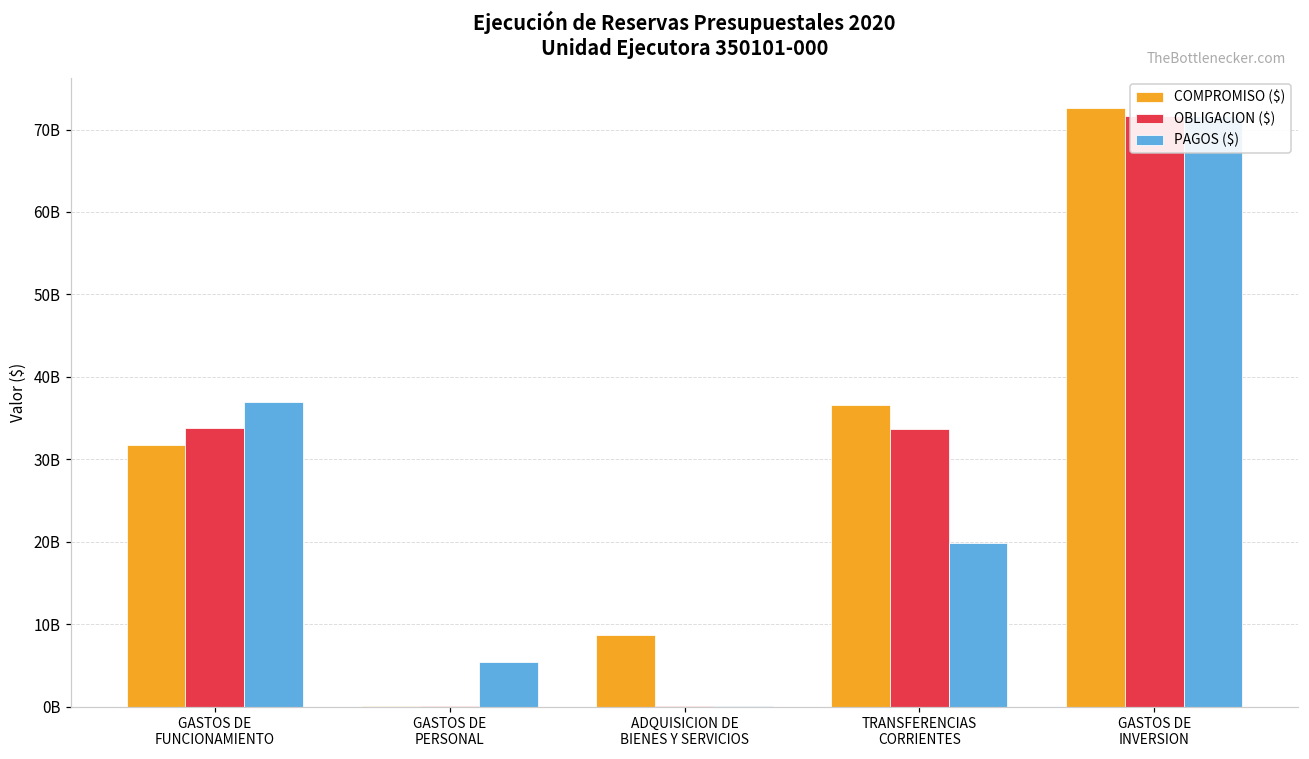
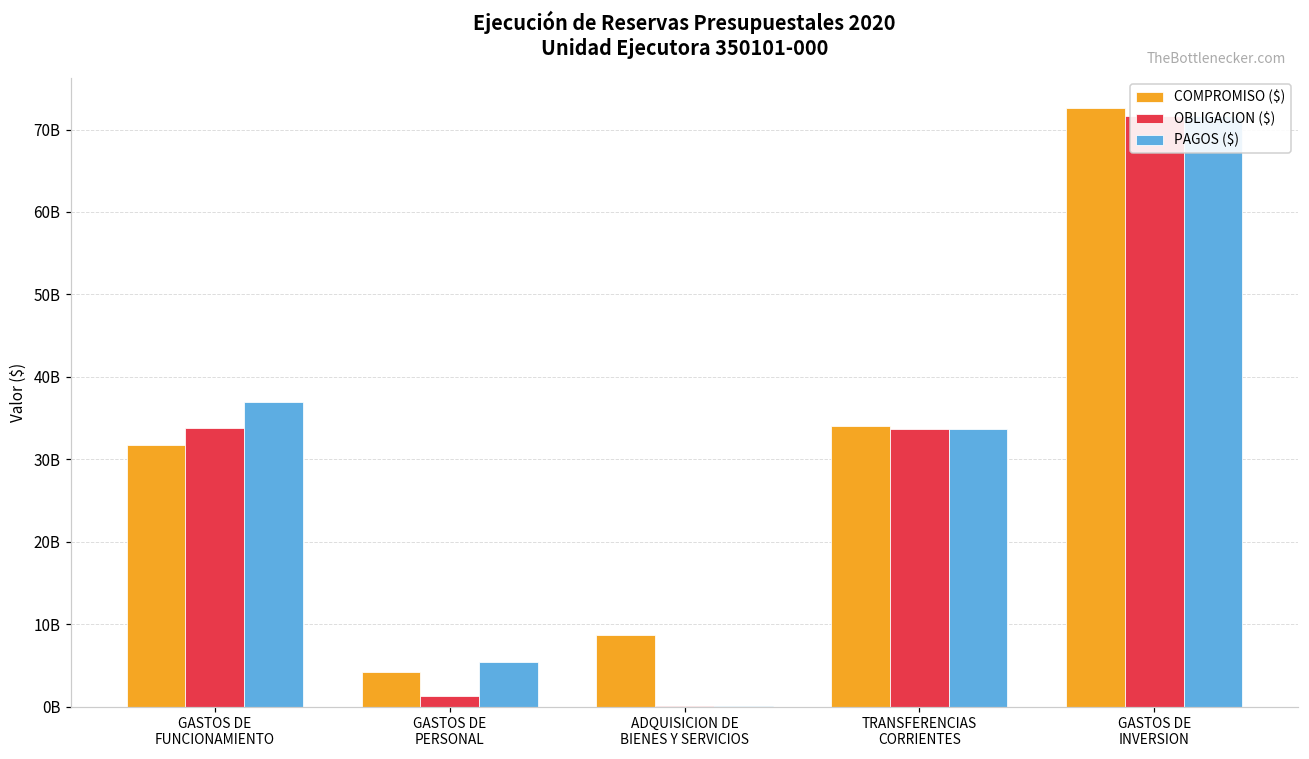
COMPROMISO ($), GASTOS DE PERSONAL: 0 -> 4000000000
OBLIGACION ($), GASTOS DE PERSONAL: 0 -> 1000000000
COMPROMISO ($), TRANSFERENCIAS CORRIENTES: 37000000000 -> 34000000000
PAGOS ($), TRANSFERENCIAS CORRIENTES: 20000000000 -> 34000000000
